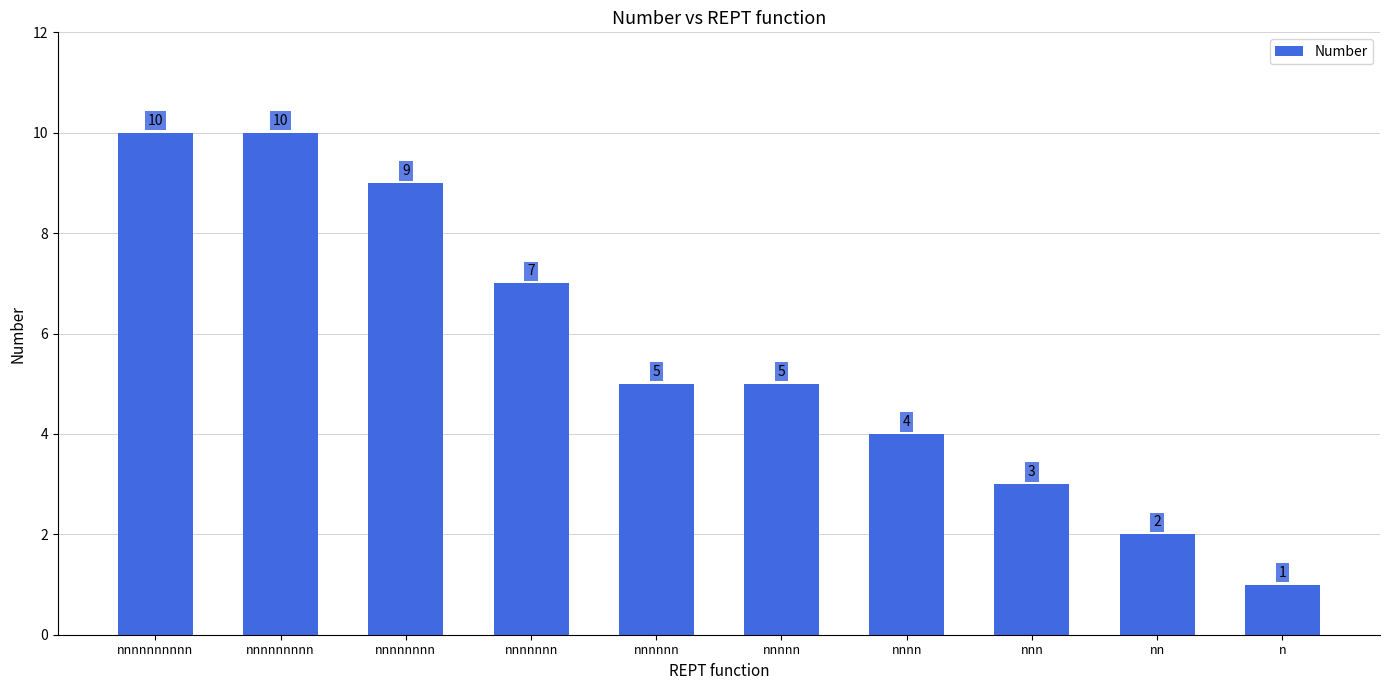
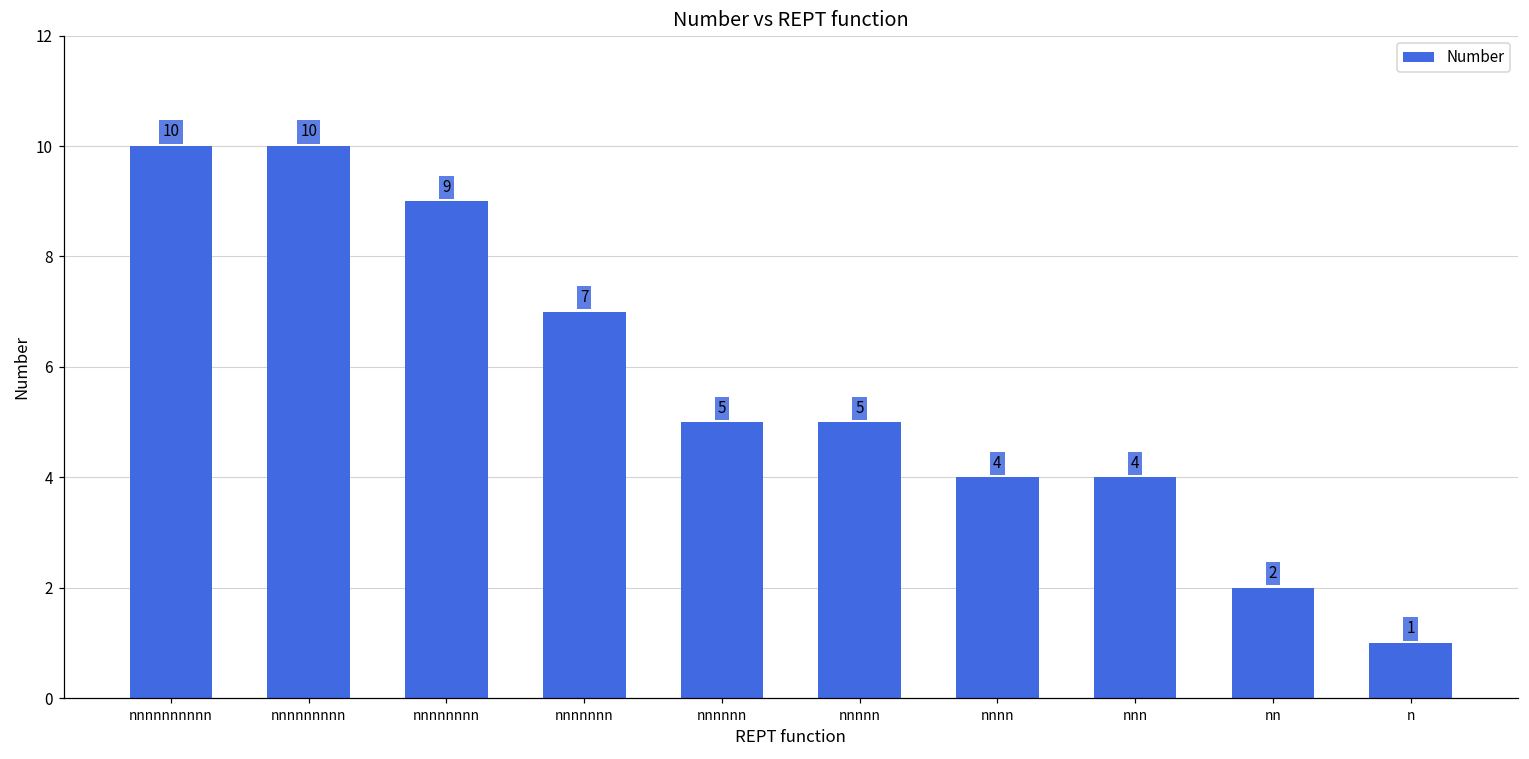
nnn: 3 -> 4
